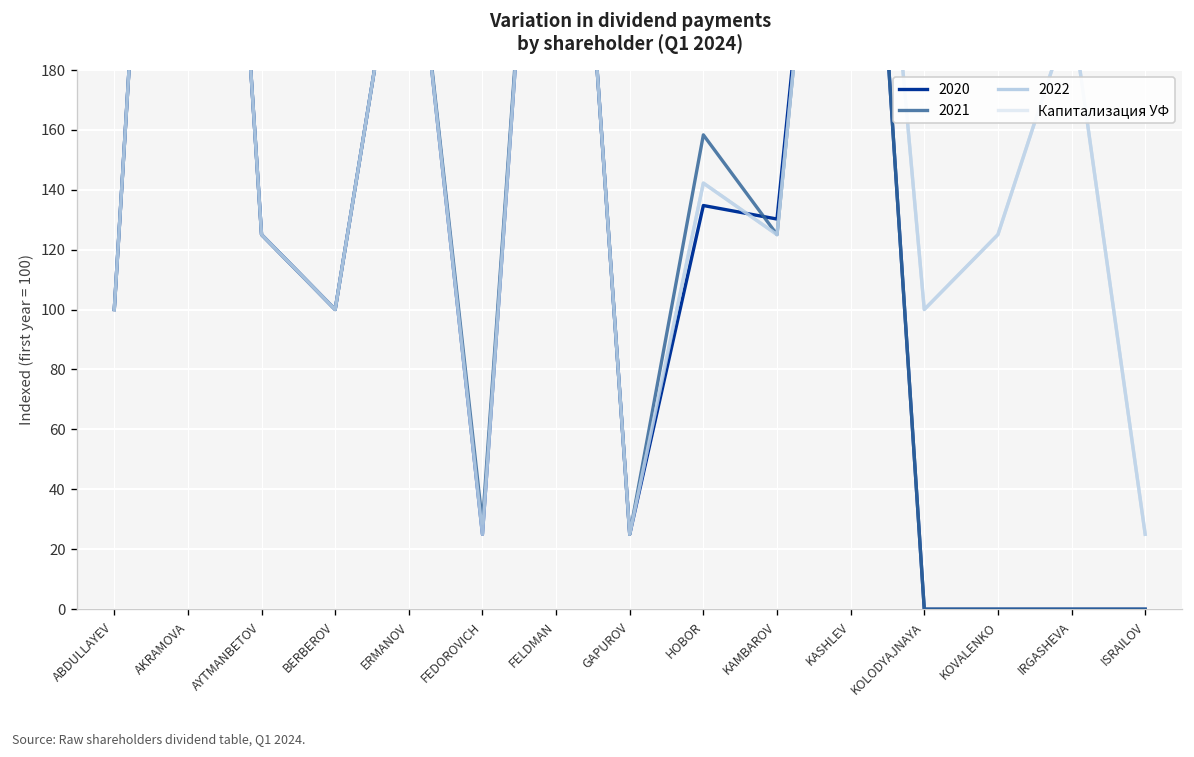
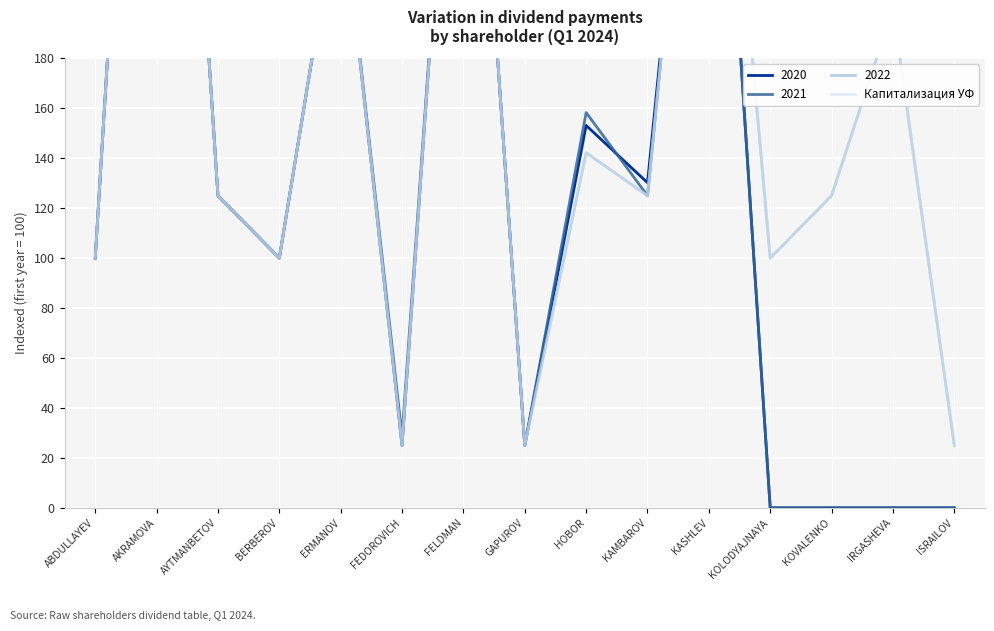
2020, HOBOR: 135 -> 153
